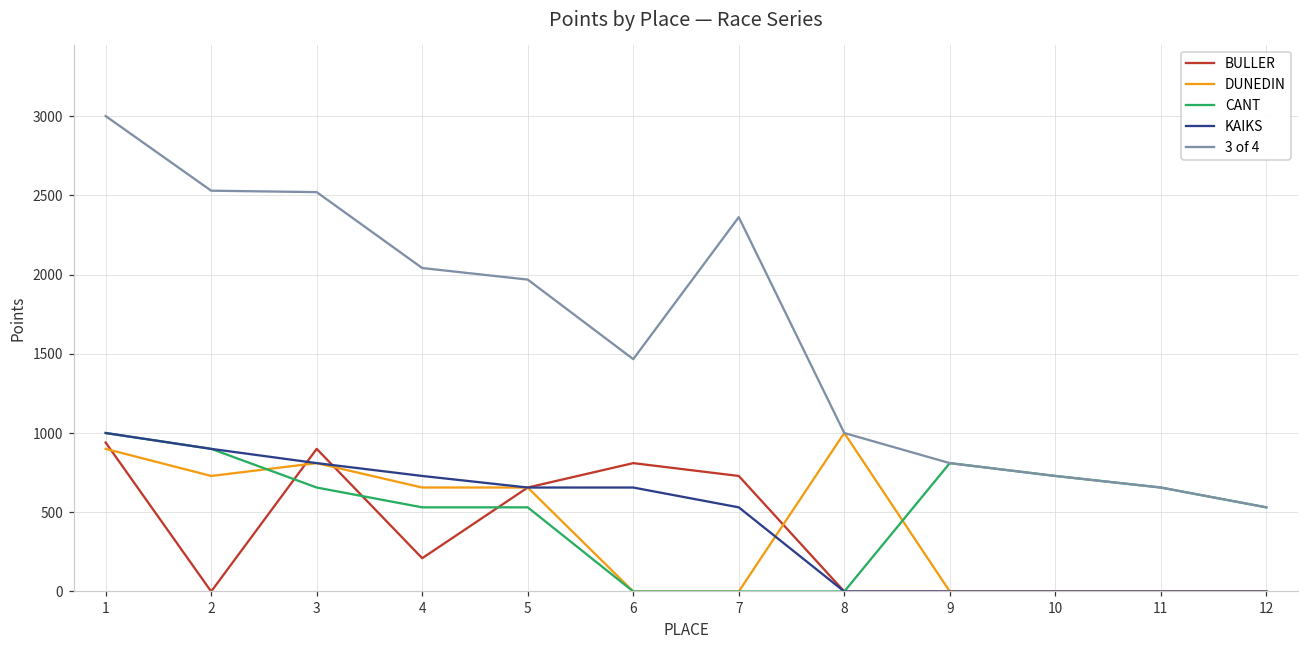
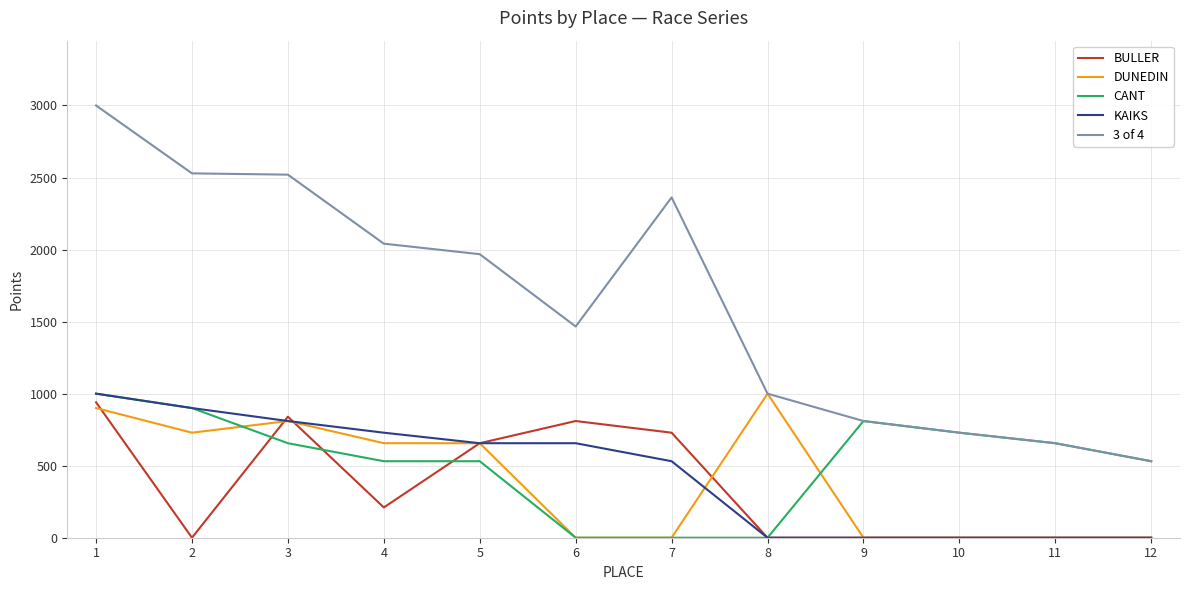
BULLER, 3: 900 -> 840
